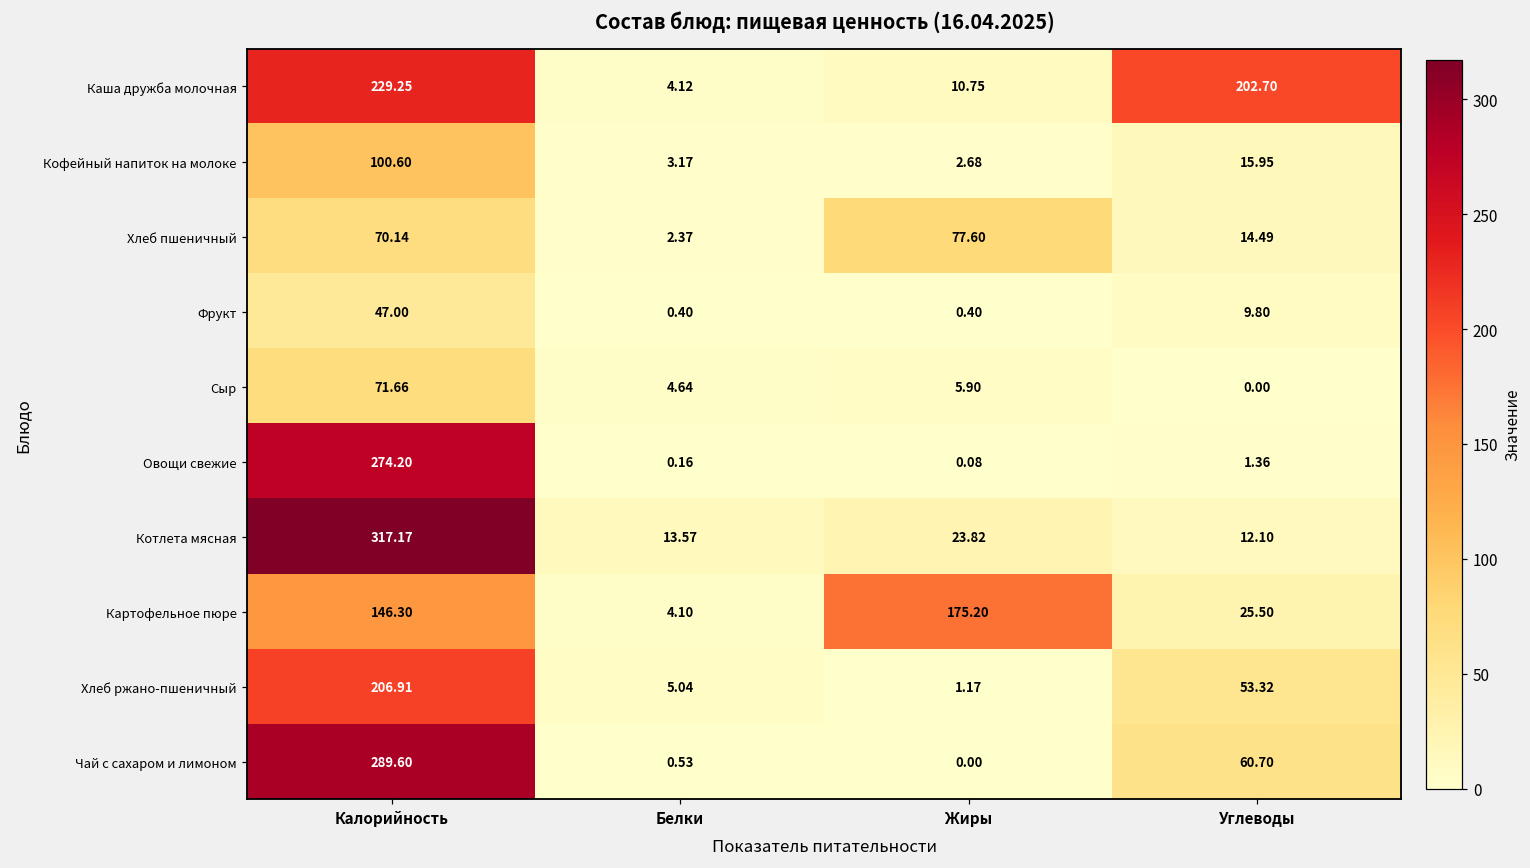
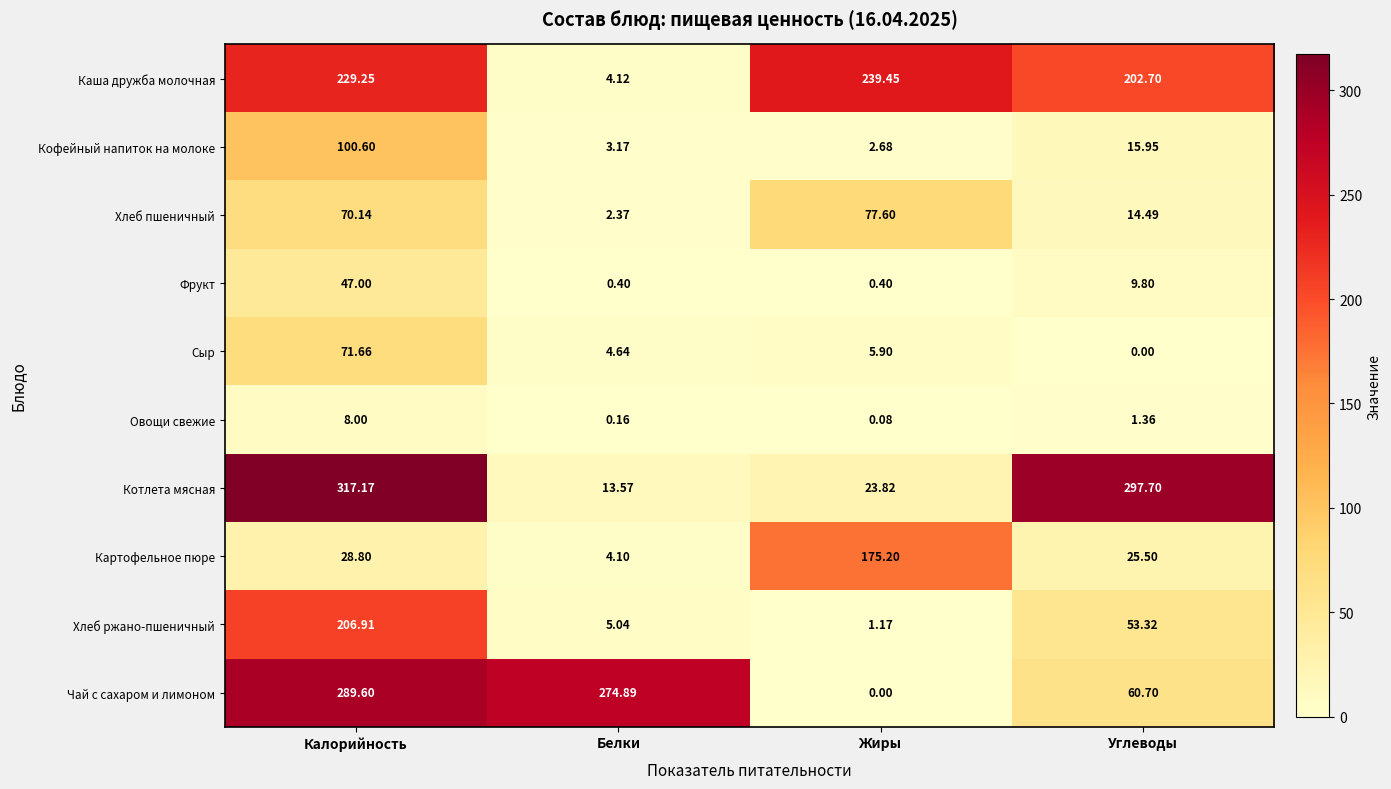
Каша дружба молочная, Жиры: 10.75 -> 239.45
Овощи свежие, Калорийность: 274.20 -> 8.00
Котлета мясная, Углеводы: 12.10 -> 297.70
Картофельное пюре, Калорийность: 146.30 -> 28.80
Чай с сахаром и лимоном, Белки: 0.53 -> 274.89
